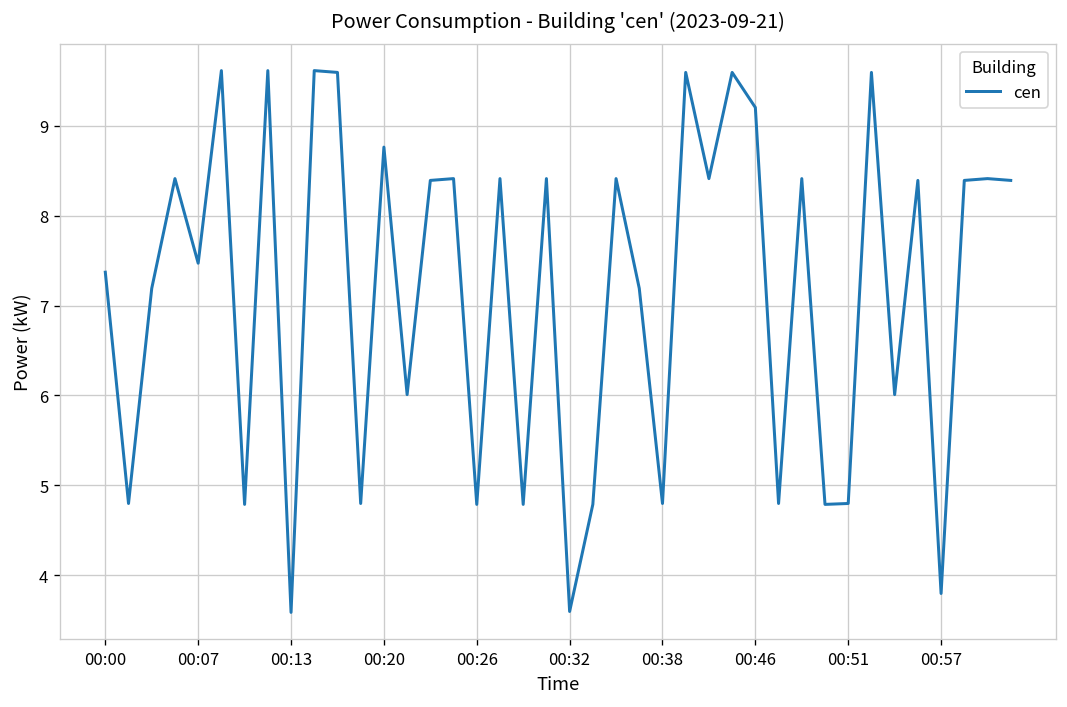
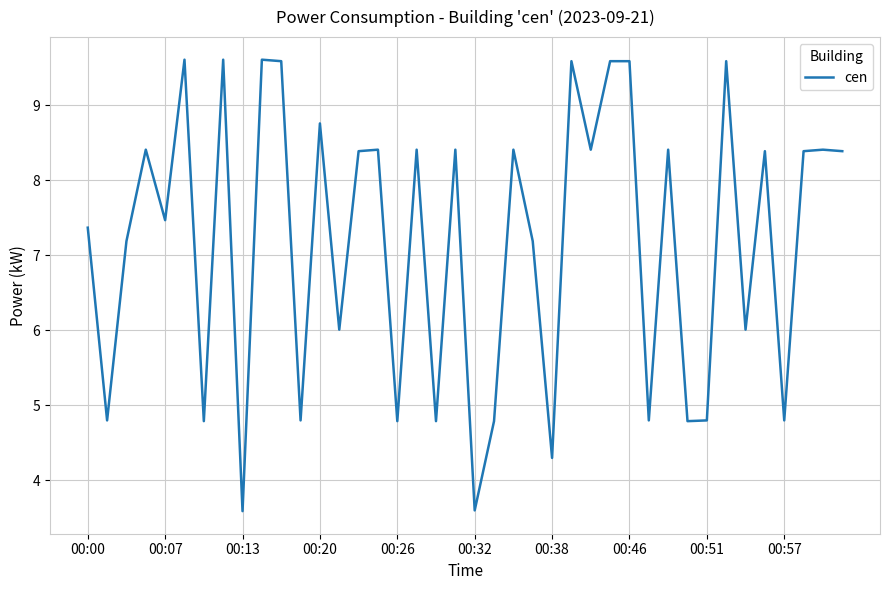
00:38: 4.8 -> 4.3
00:46: 9.2 -> 9.6
00:57: 3.8 -> 4.8
